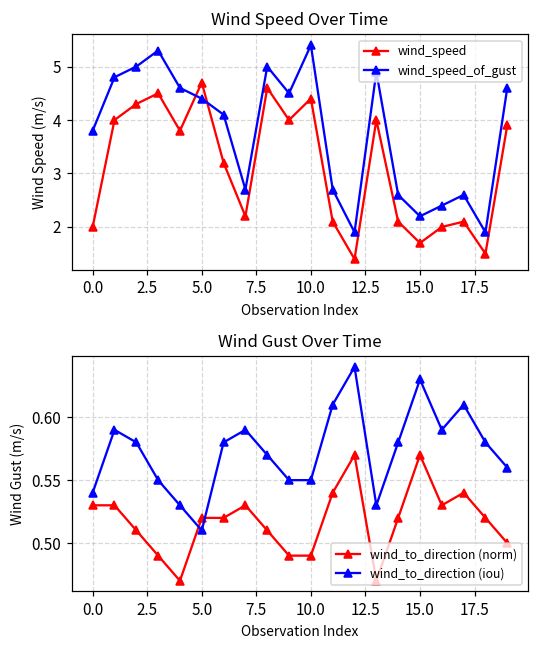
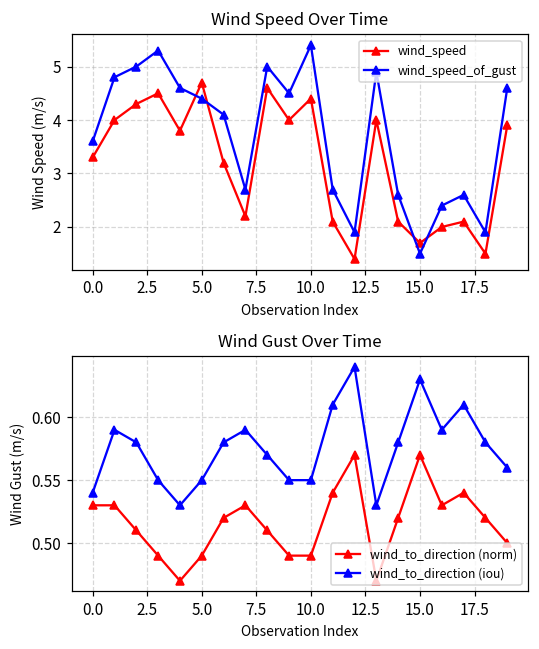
Wind Speed Over Time, wind_speed, 0.0: 2.0 -> 3.3
Wind Speed Over Time, wind_speed_of_gust, 0.0: 3.8 -> 3.6
Wind Speed Over Time, wind_speed_of_gust, 15.0: 2.2 -> 1.5
Wind Gust Over Time, wind_to_direction (norm), 5.0: 0.52 -> 0.49
Wind Gust Over Time, wind_to_direction (iou), 5.0: 0.51 -> 0.55
